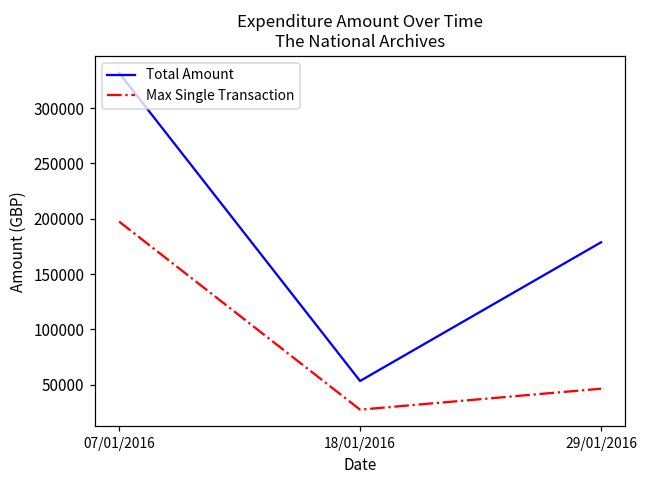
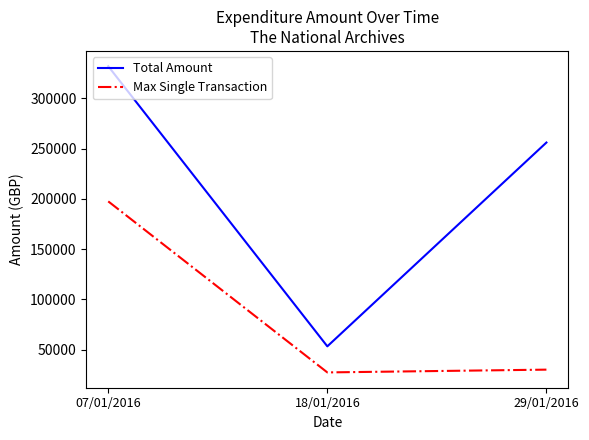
Total Amount, 29/01/2016: 179000 -> 256000
Max Single Transaction, 29/01/2016: 46000 -> 30000
